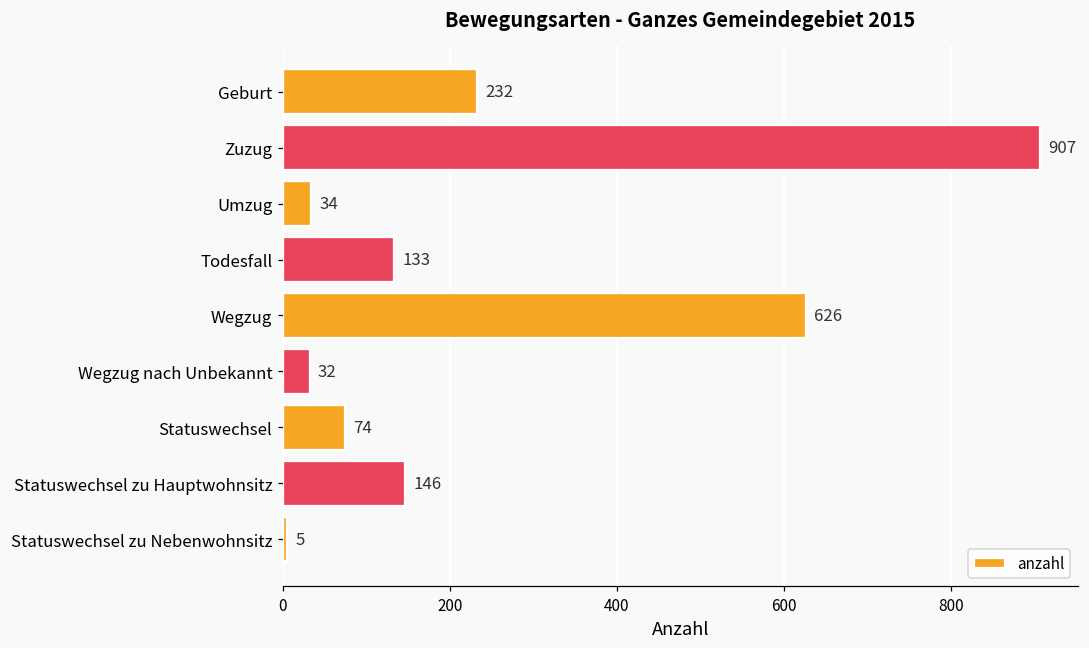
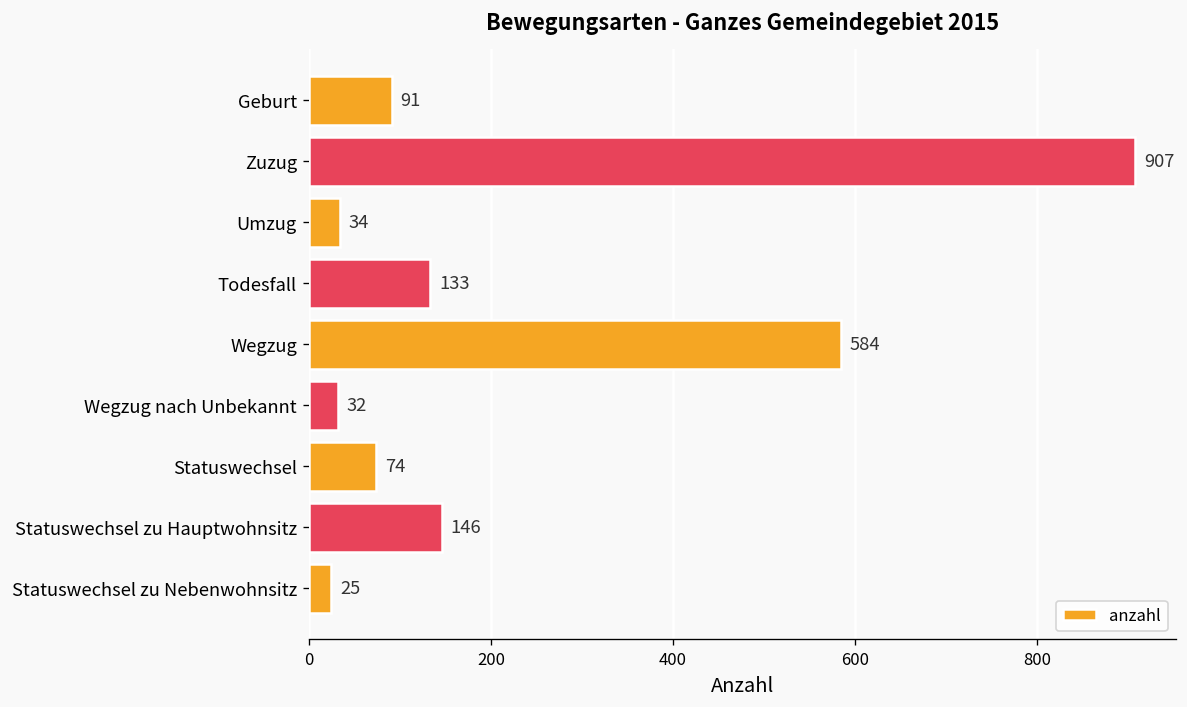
Geburt: 232 -> 91
Wegzug: 626 -> 584
Statuswechsel zu Nebenwohnsitz: 5 -> 25
